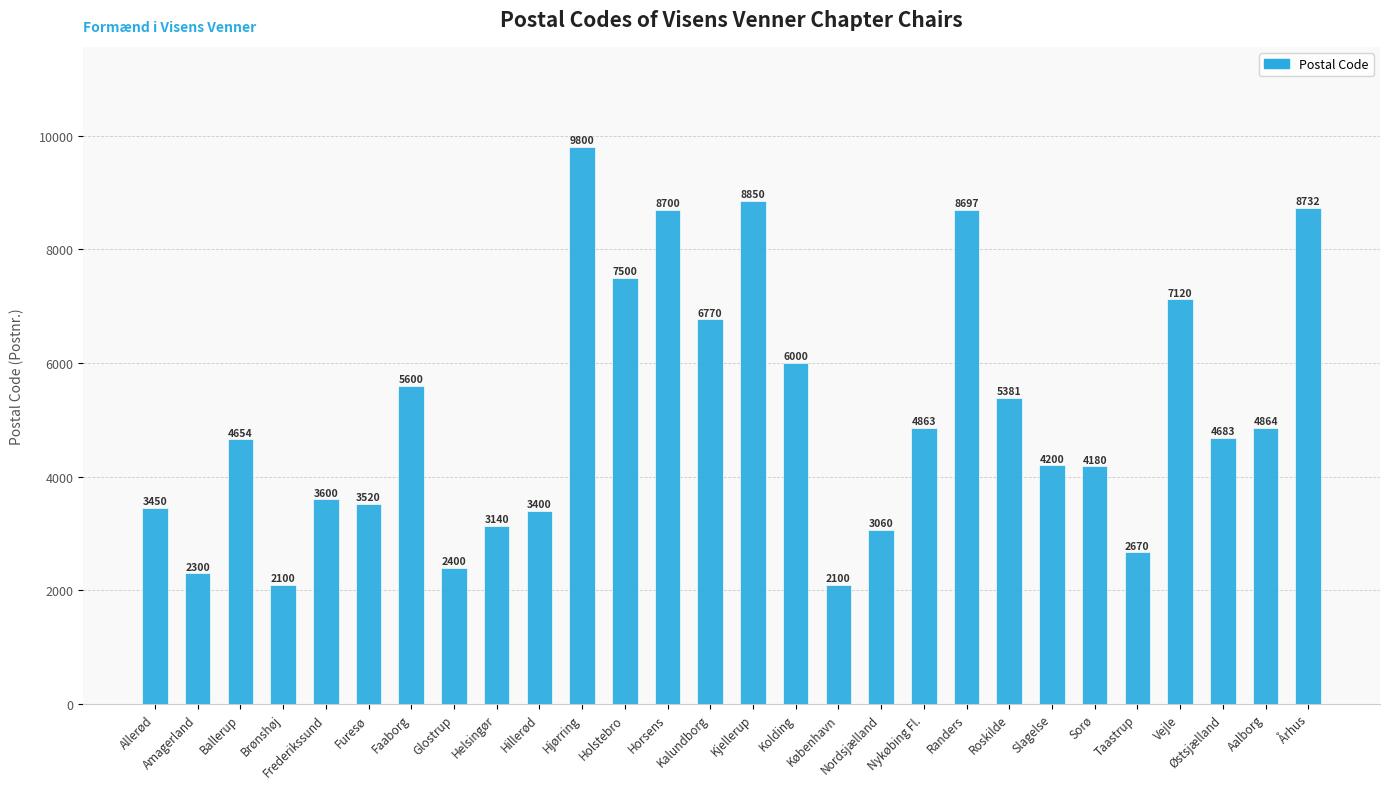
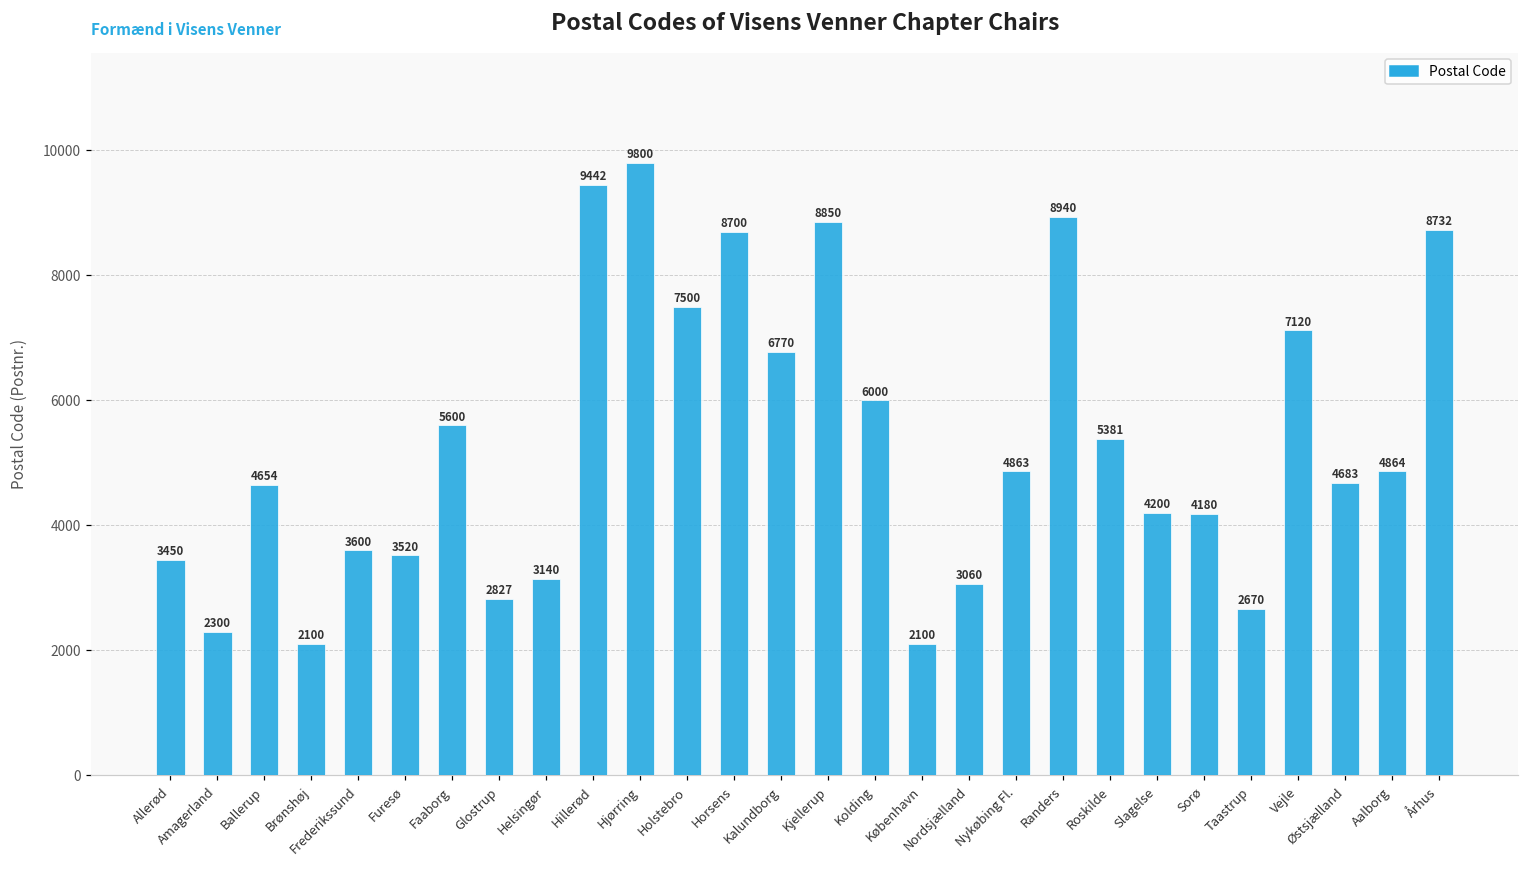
Glostrup: 2400 -> 2827
Hillerød: 3400 -> 9442
Randers: 8697 -> 8940
